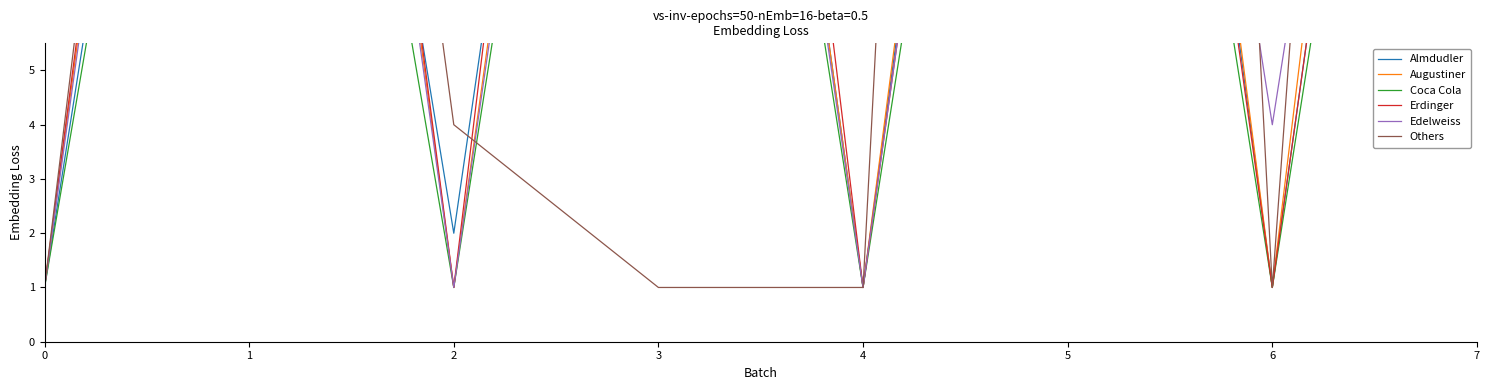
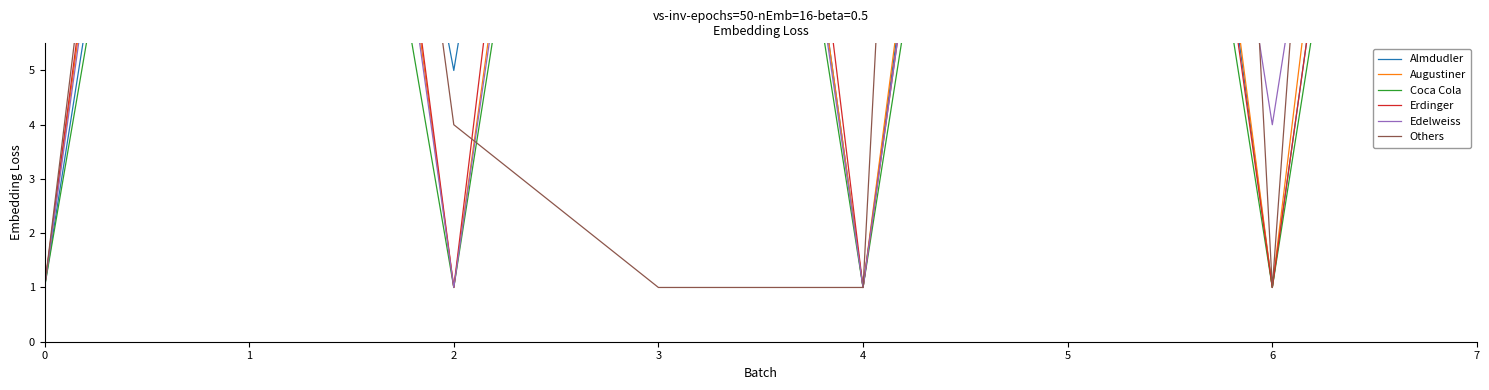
Almdudler, 2: 2 -> 5
